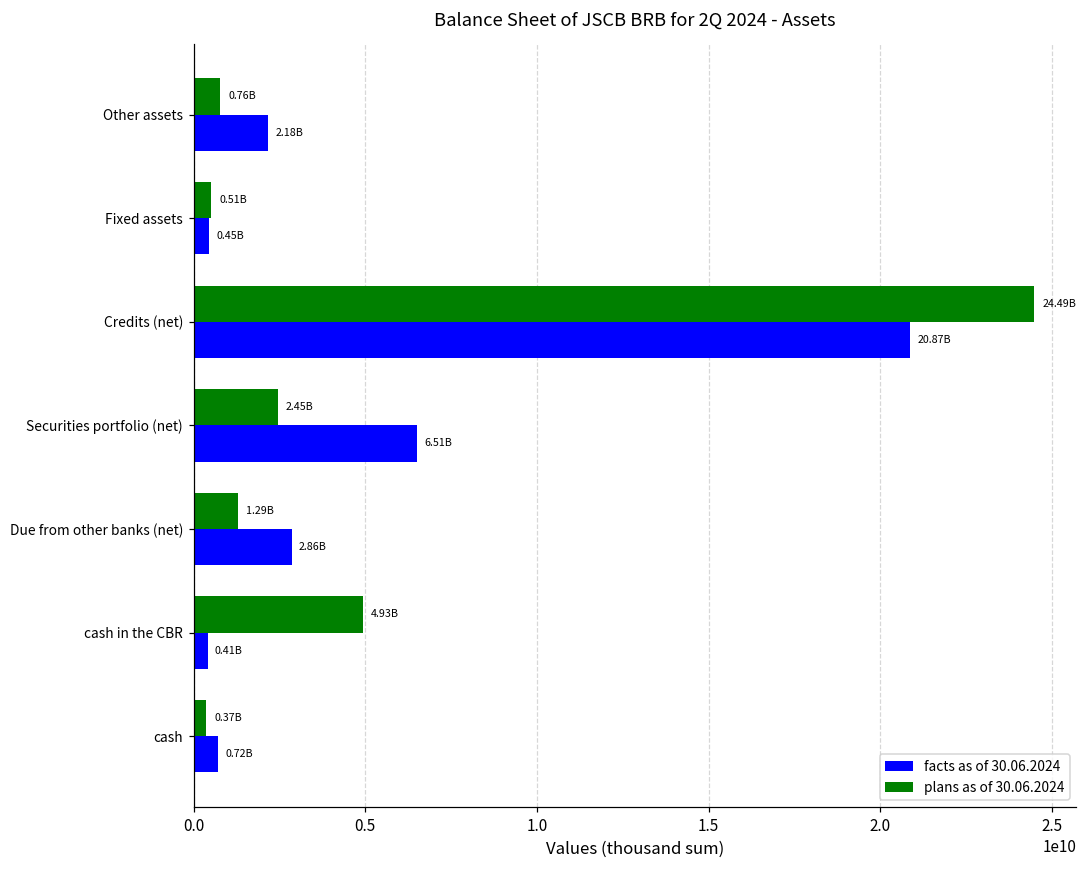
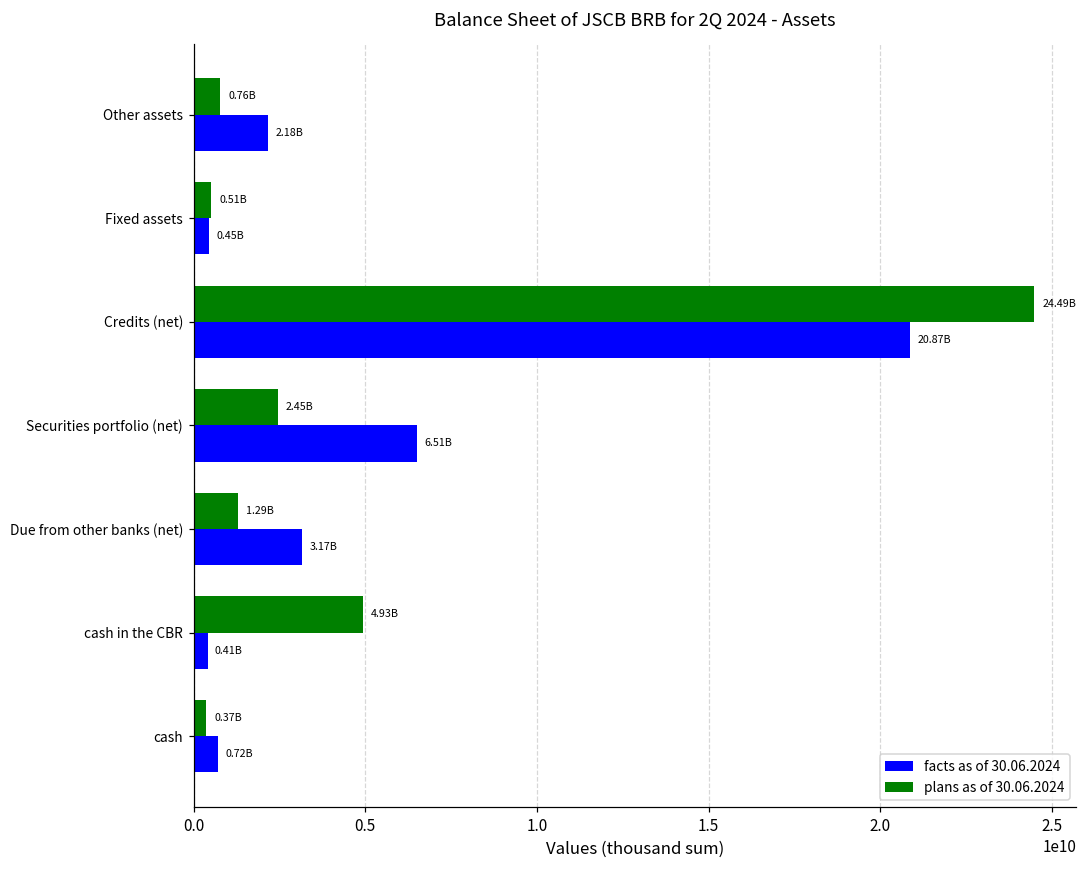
facts as of 30.06.2024, Due from other banks (net): 2.86B -> 3.17B
